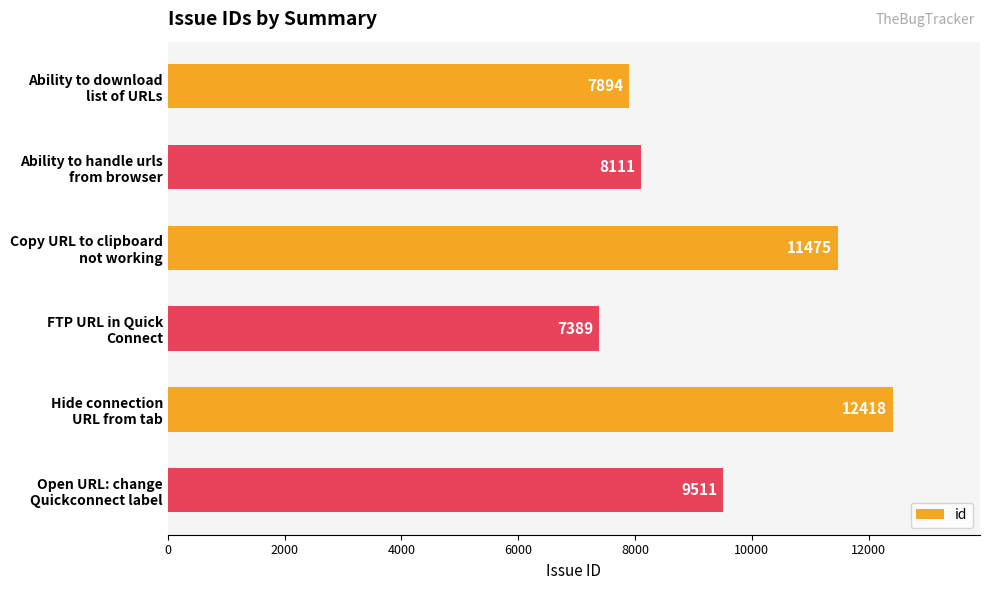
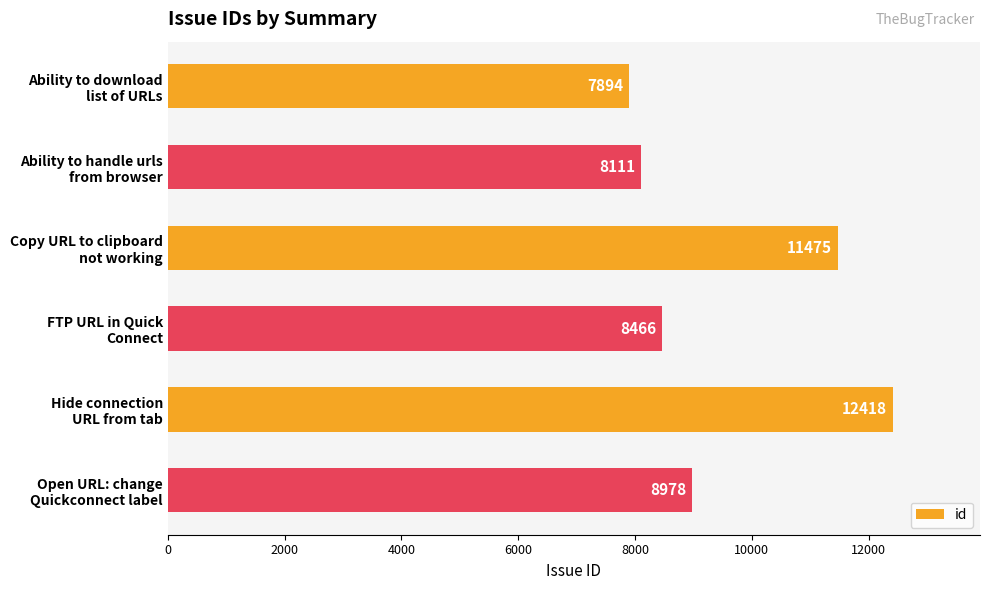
FTP URL in Quick Connect: 7389 -> 8466
Open URL: change Quickconnect label: 9511 -> 8978
